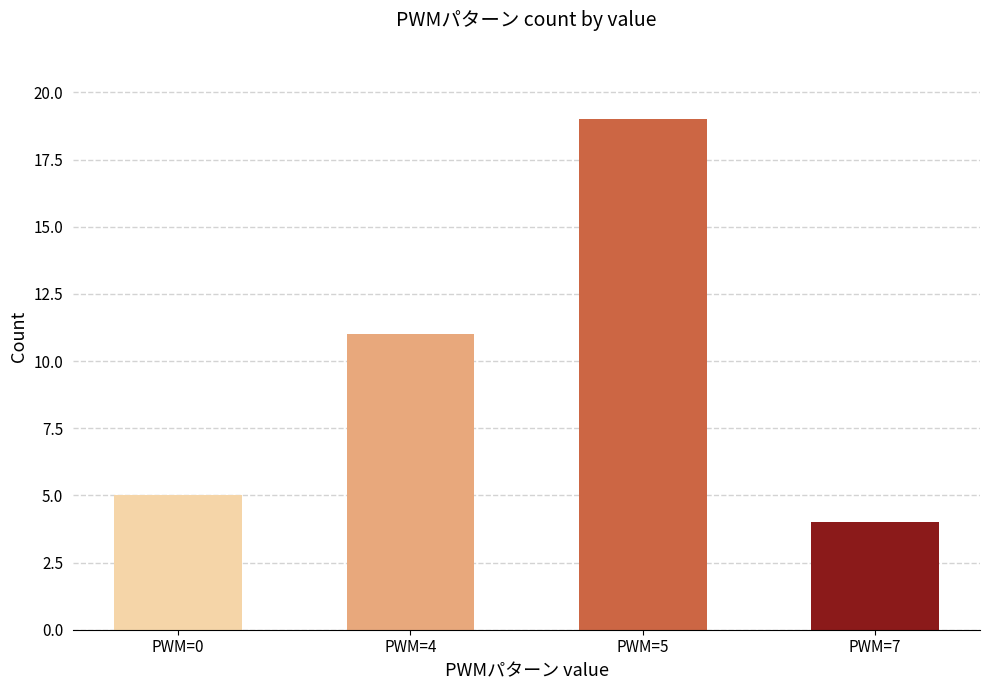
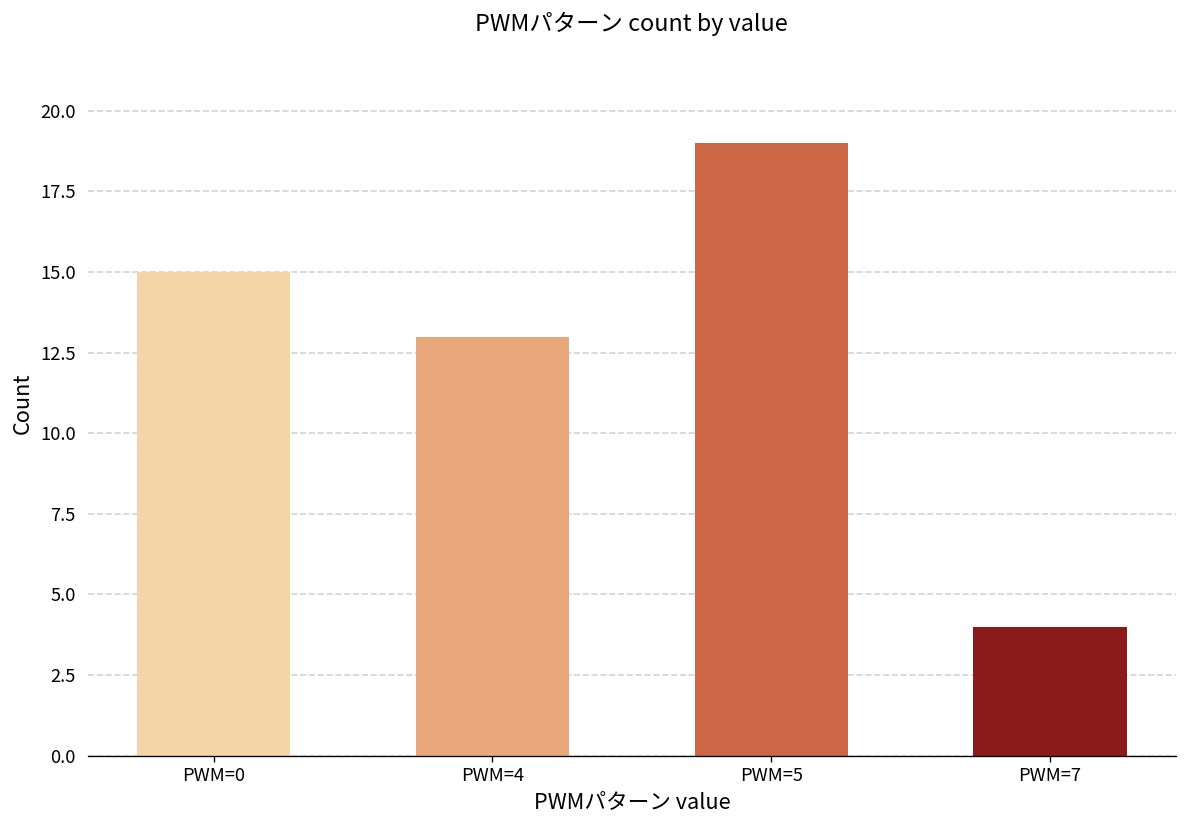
PWM=0: 5 -> 15
PWM=4: 11 -> 13
